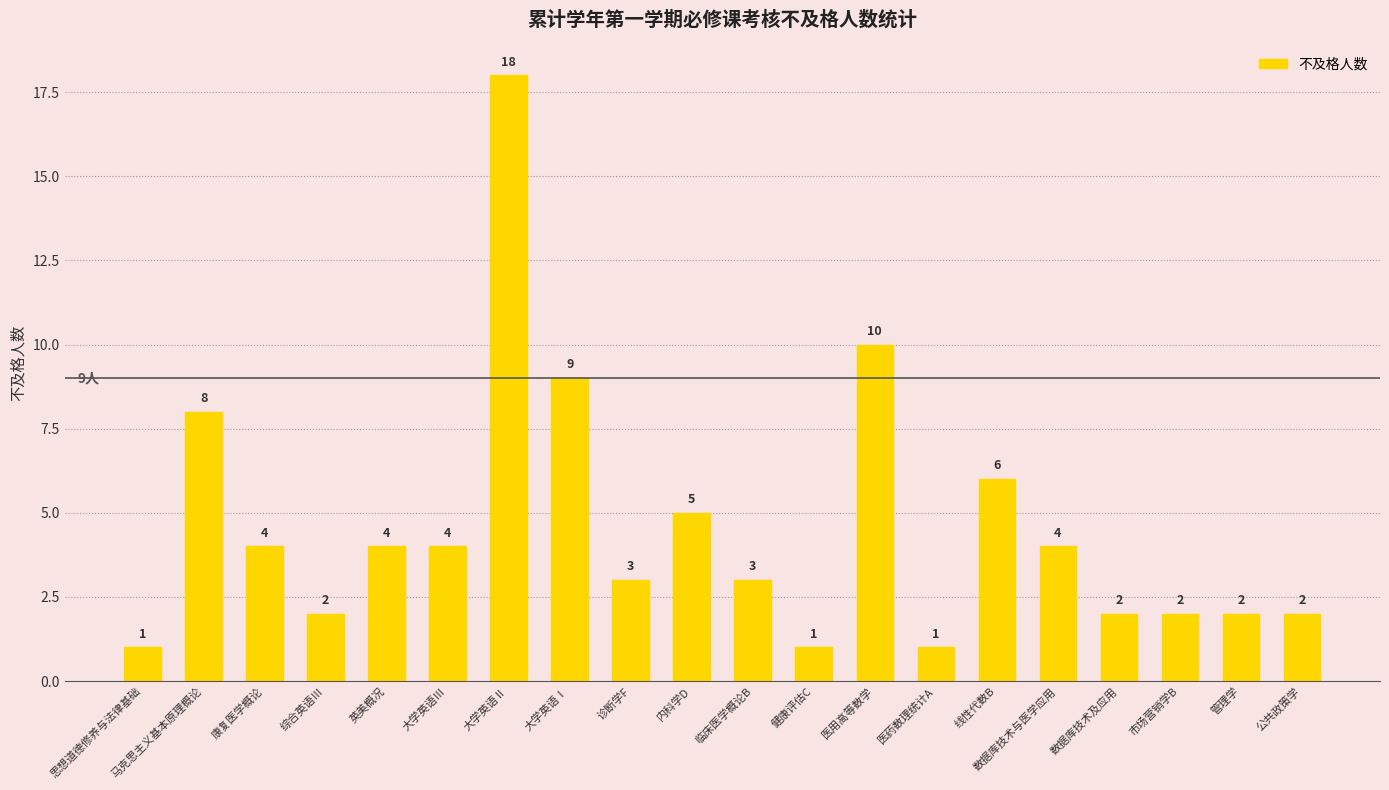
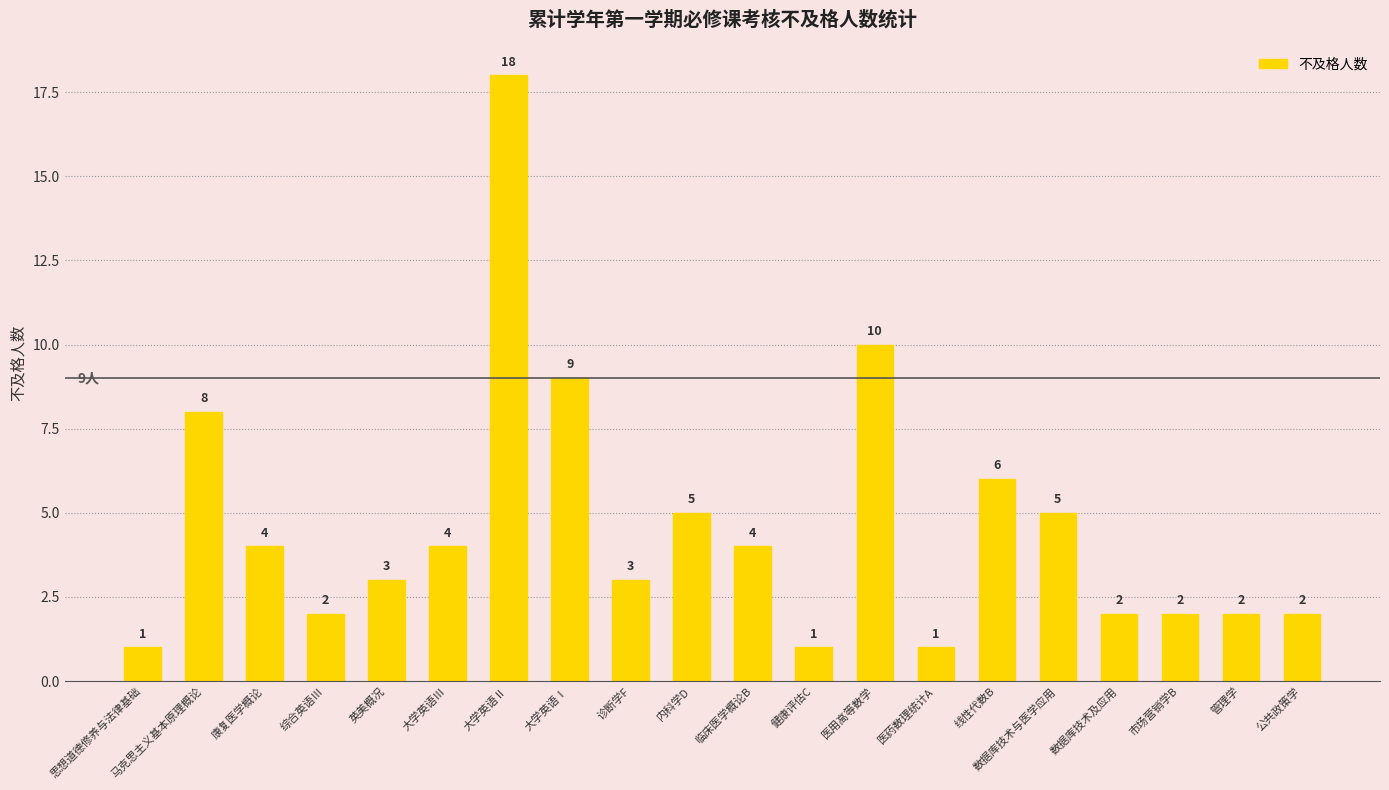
英美概况: 4 -> 3
临床医学概论B: 3 -> 4
数据库技术与医学应用: 4 -> 5
